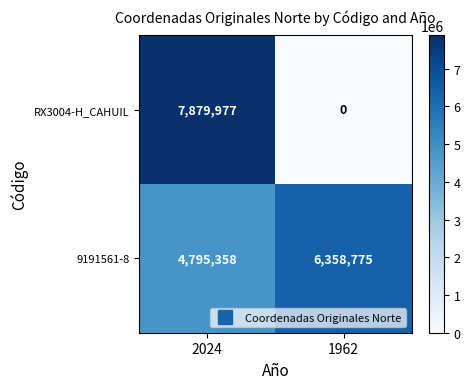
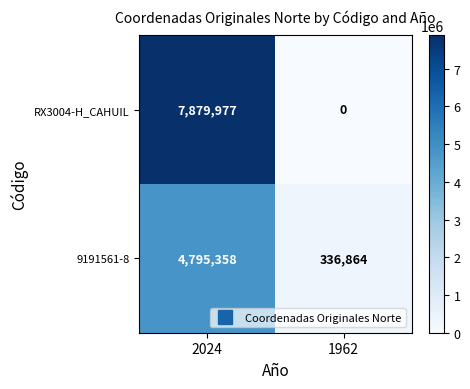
9191561-8, 1962: 6,358,775 -> 336,864
